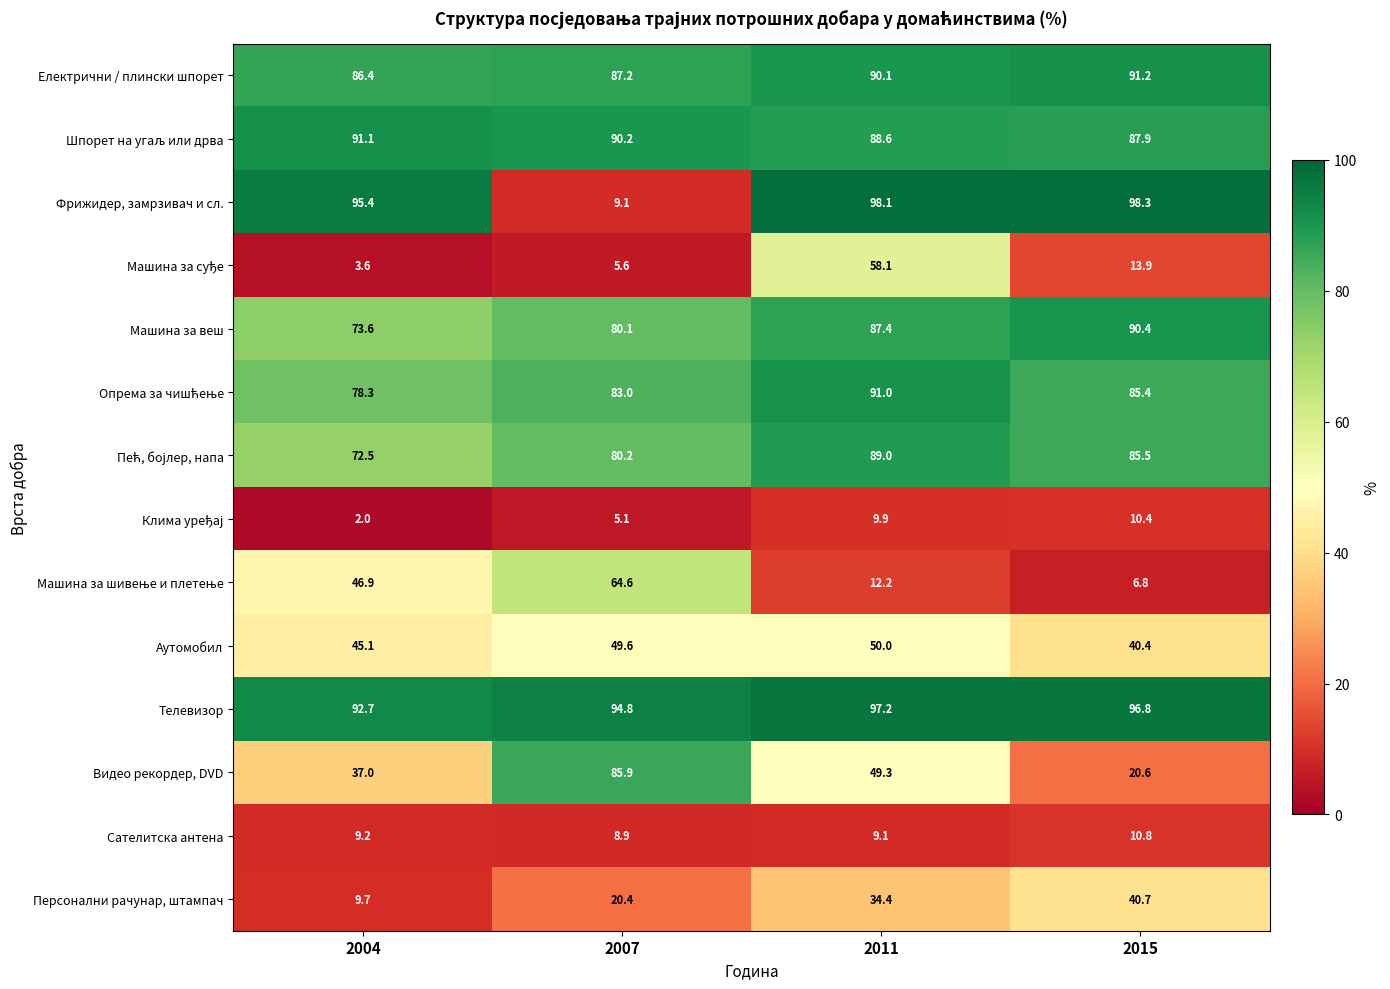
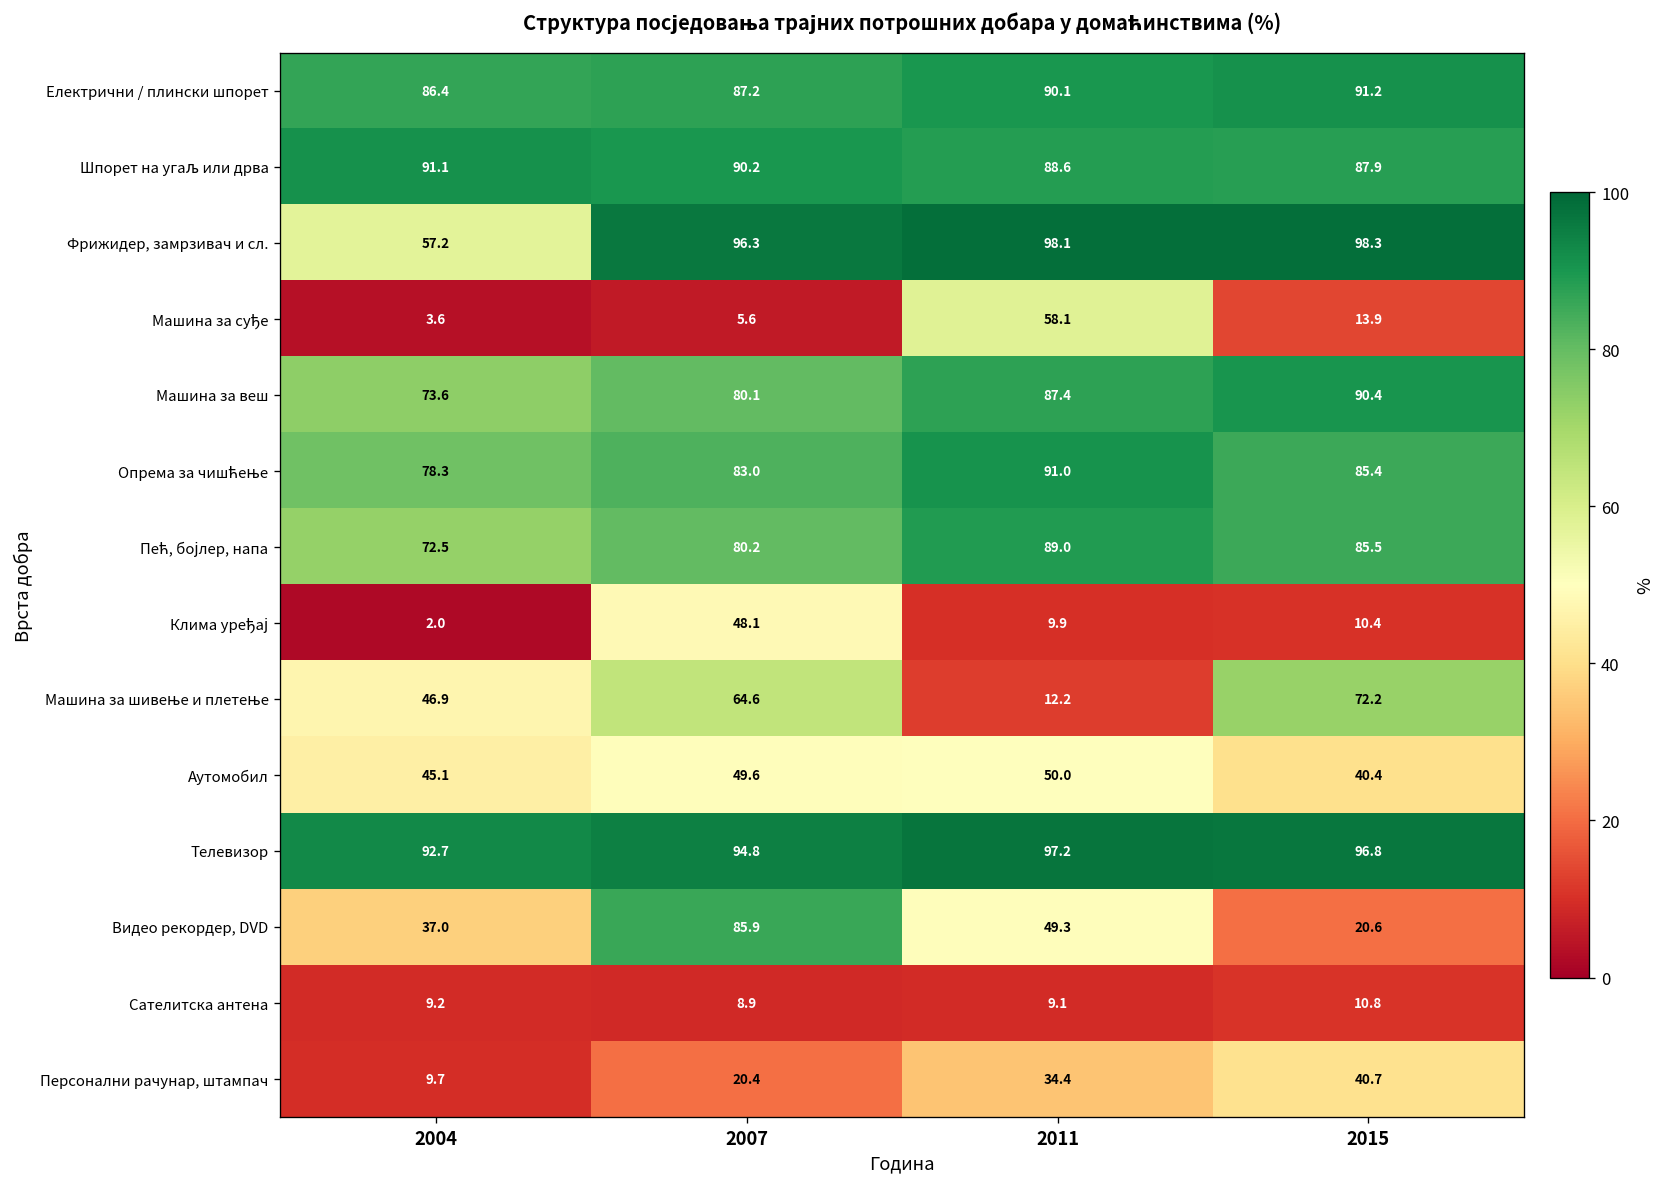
Фрижидер, замрзивач и сл., 2004: 95.4 -> 57.2
Фрижидер, замрзивач и сл., 2007: 9.1 -> 96.3
Клима уређај, 2007: 5.1 -> 48.1
Машина за шивење и плетење, 2015: 6.8 -> 72.2
